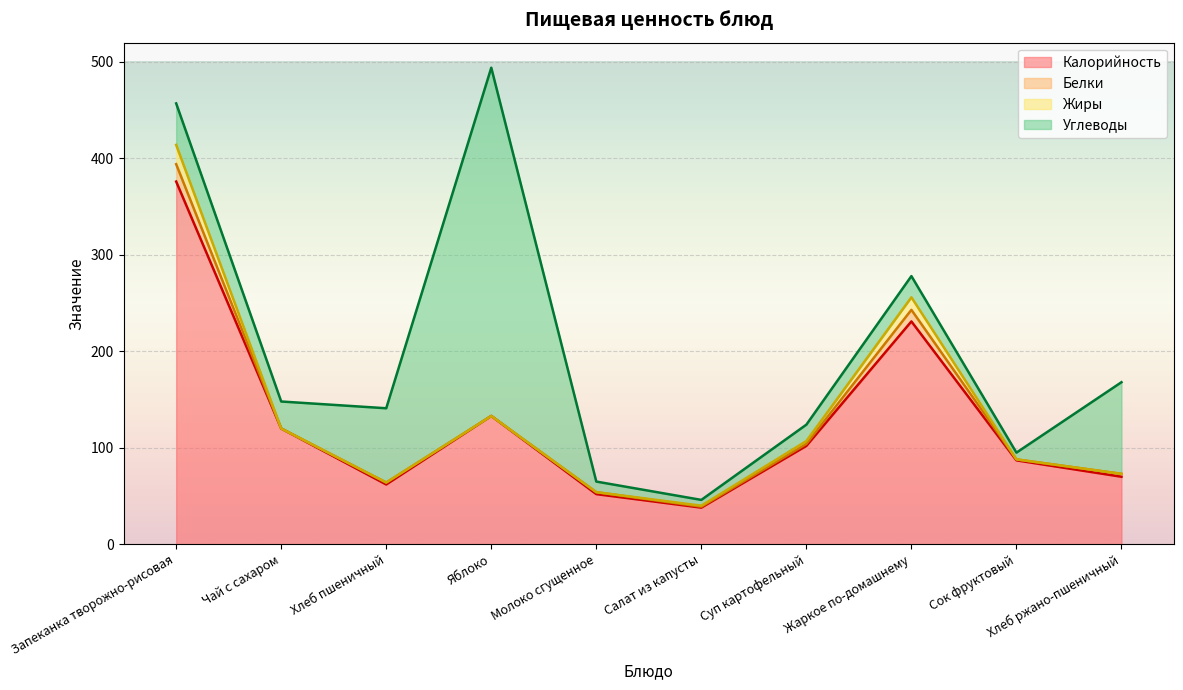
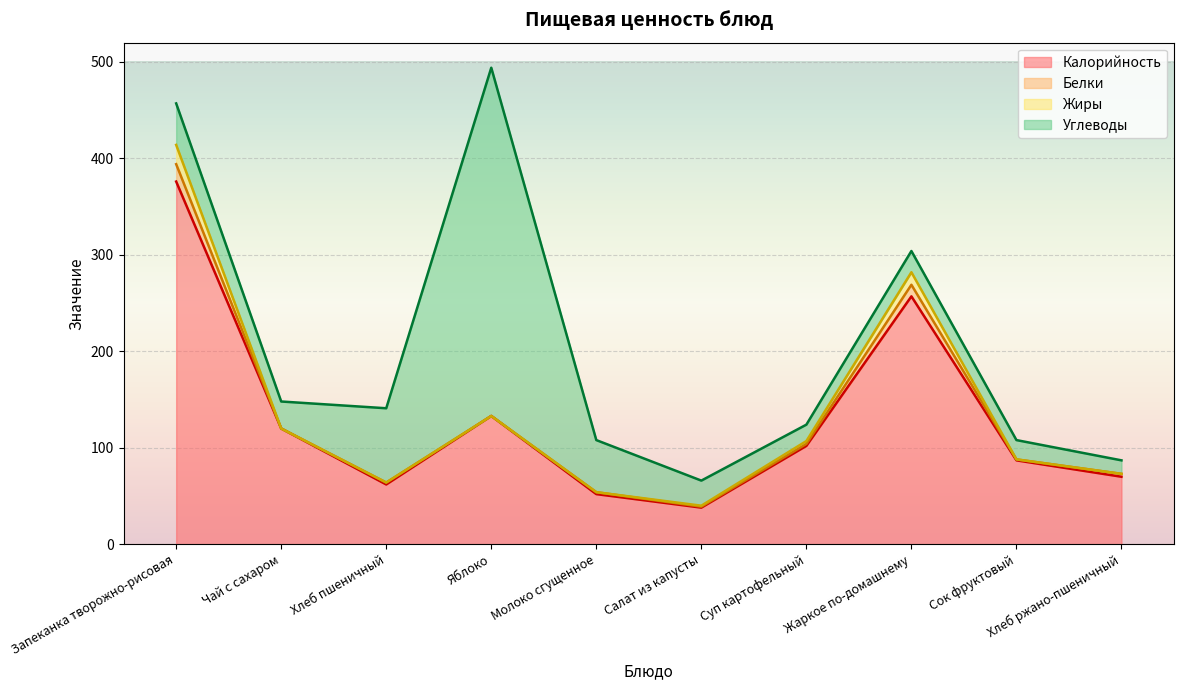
Углеводы, Молоко сгущенное: 10 -> 50
Углеводы, Салат из капусты: 10 -> 30
Калорийность, Жаркое по-домашнему: 230 -> 260
Углеводы, Сок фруктовый: 10 -> 20
Углеводы, Хлеб ржано-пшеничный: 100 -> 10
